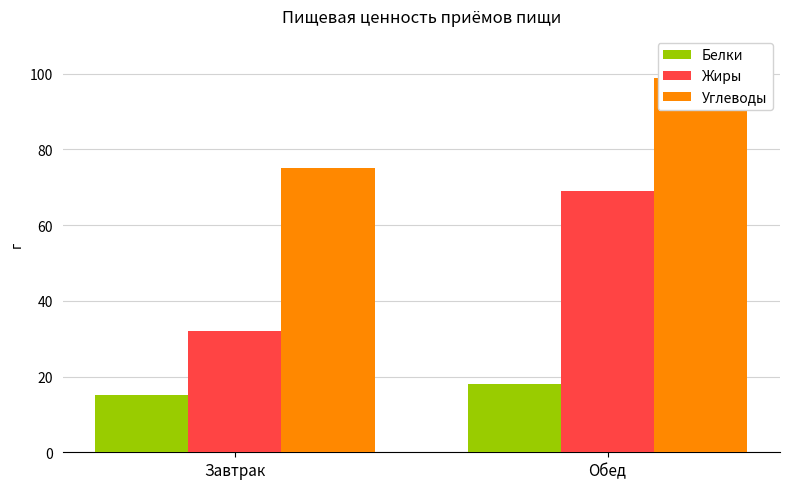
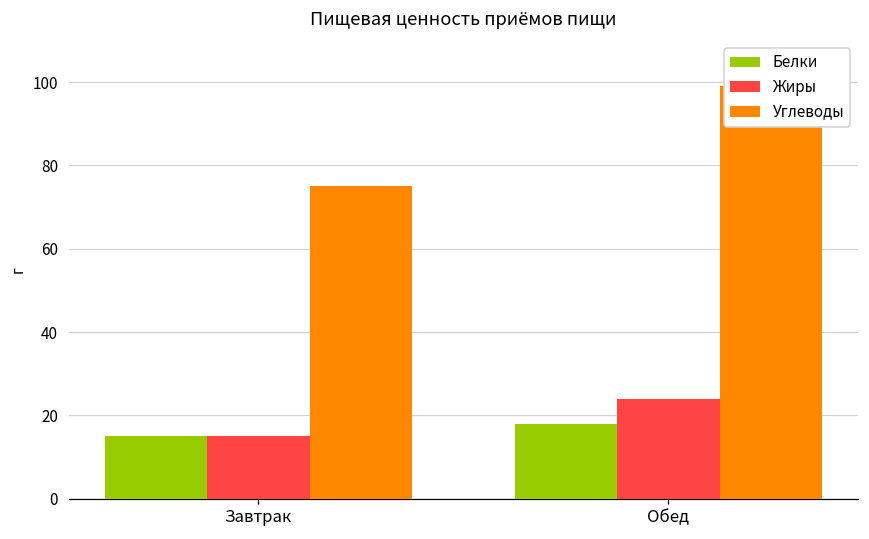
Жиры, Завтрак: 32 -> 15
Жиры, Обед: 69 -> 24
